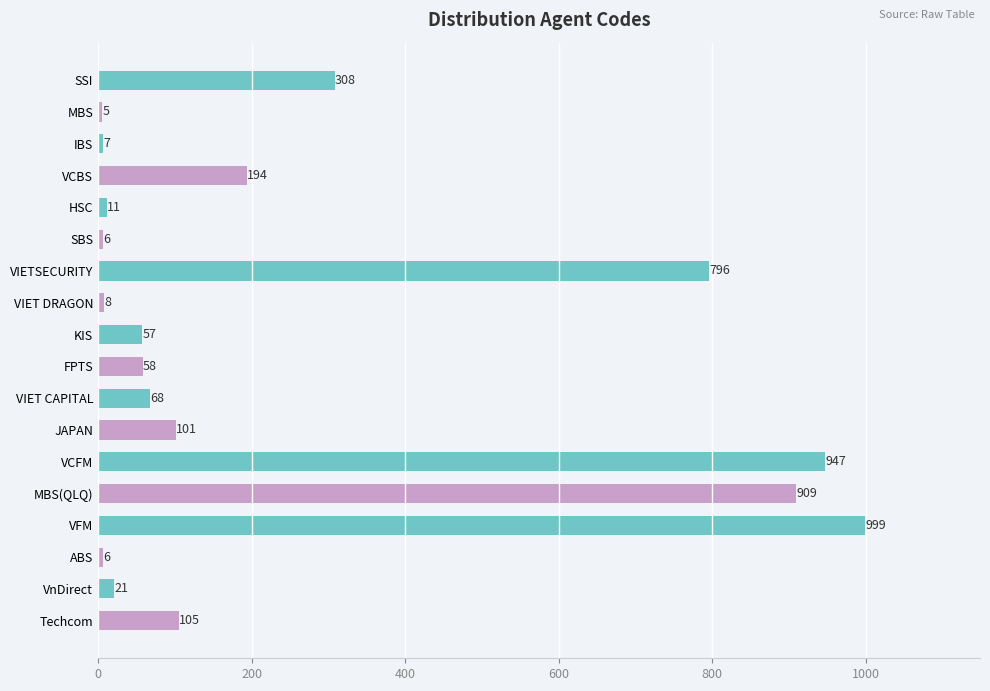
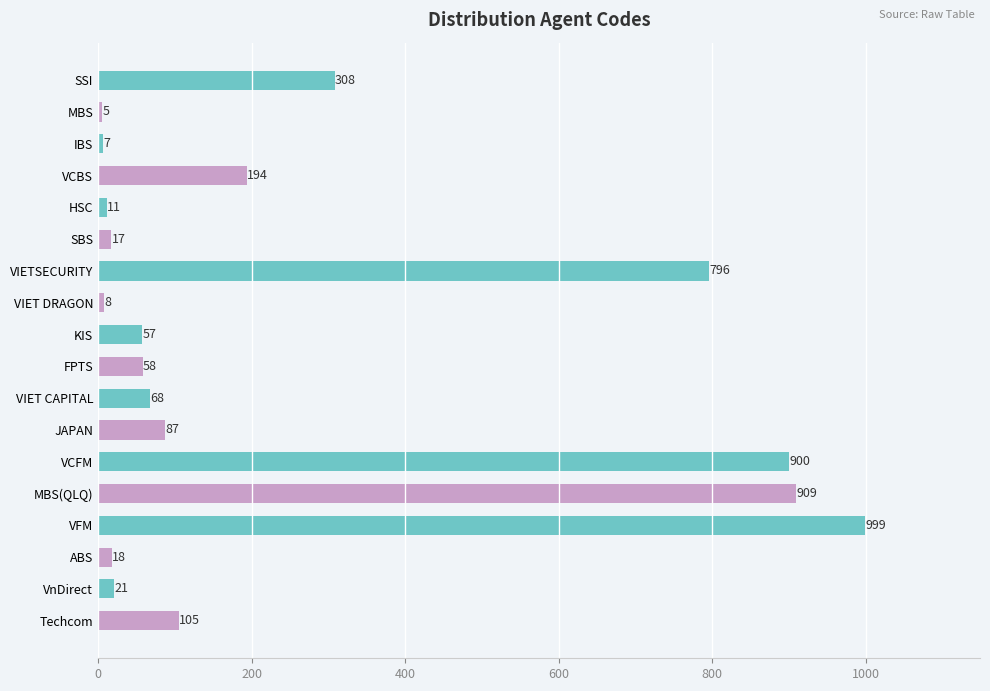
SBS: 6 -> 17
JAPAN: 101 -> 87
VCFM: 947 -> 900
ABS: 6 -> 18
